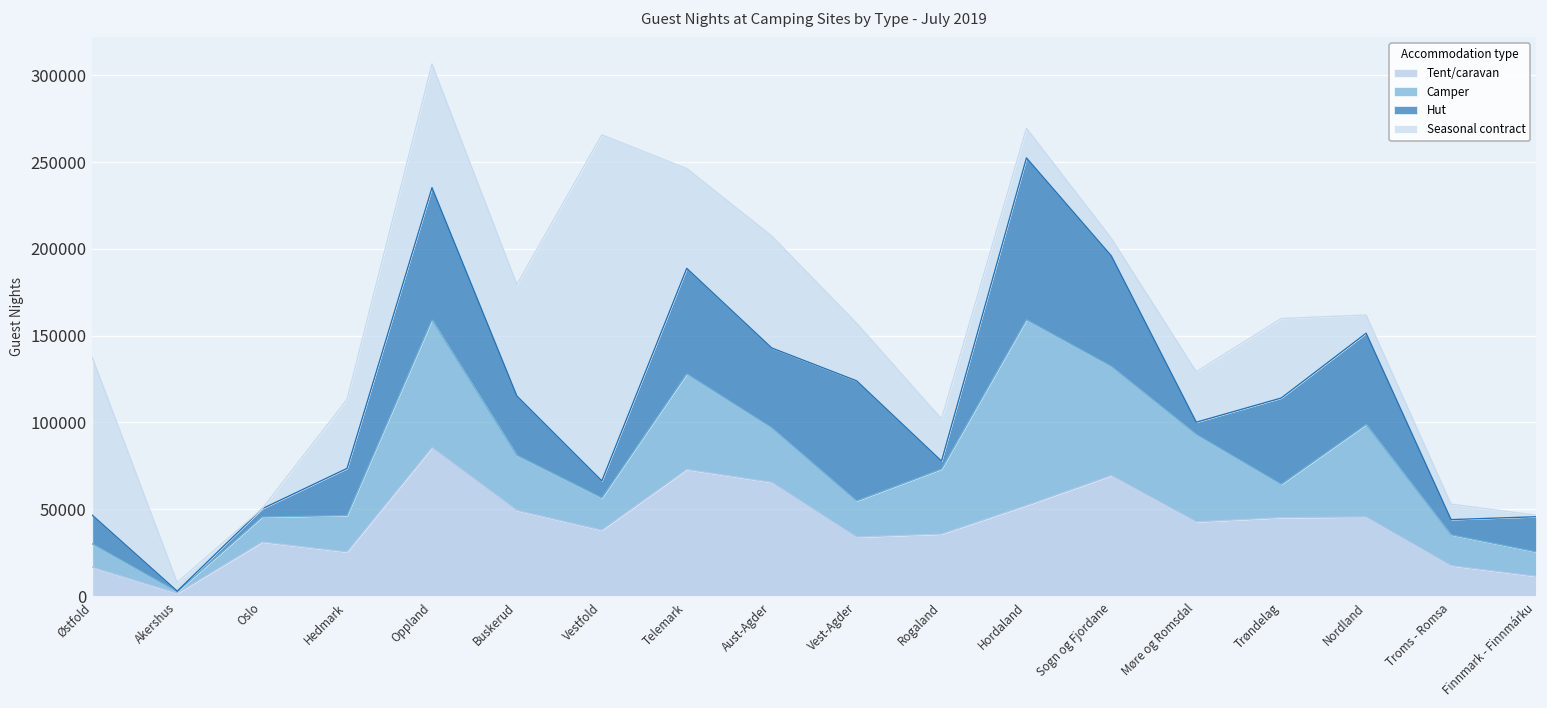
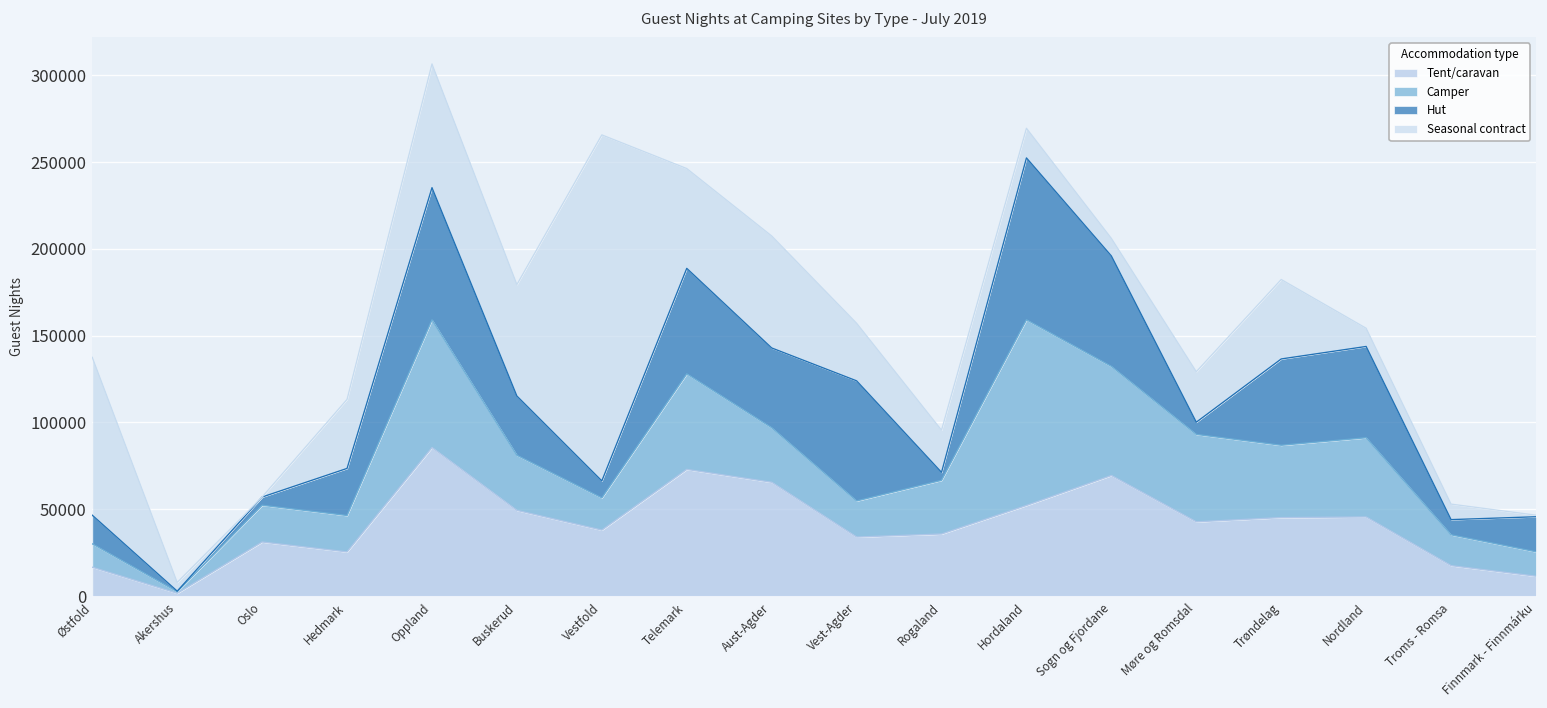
Camper, Oslo: 14000 -> 21000
Camper, Rogaland: 37000 -> 31000
Camper, Trøndelag: 19000 -> 42000
Camper, Nordland: 53000 -> 46000
